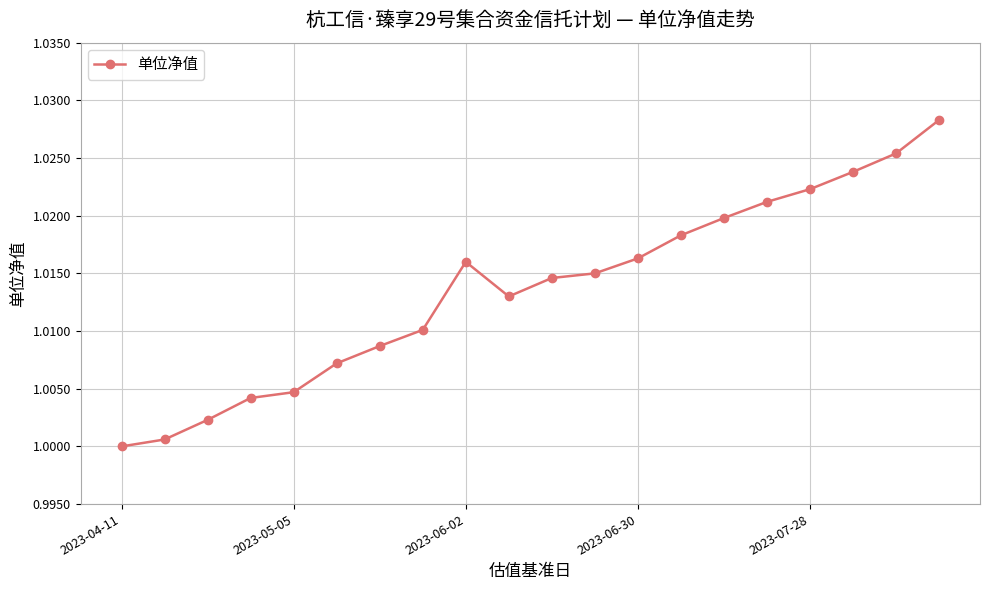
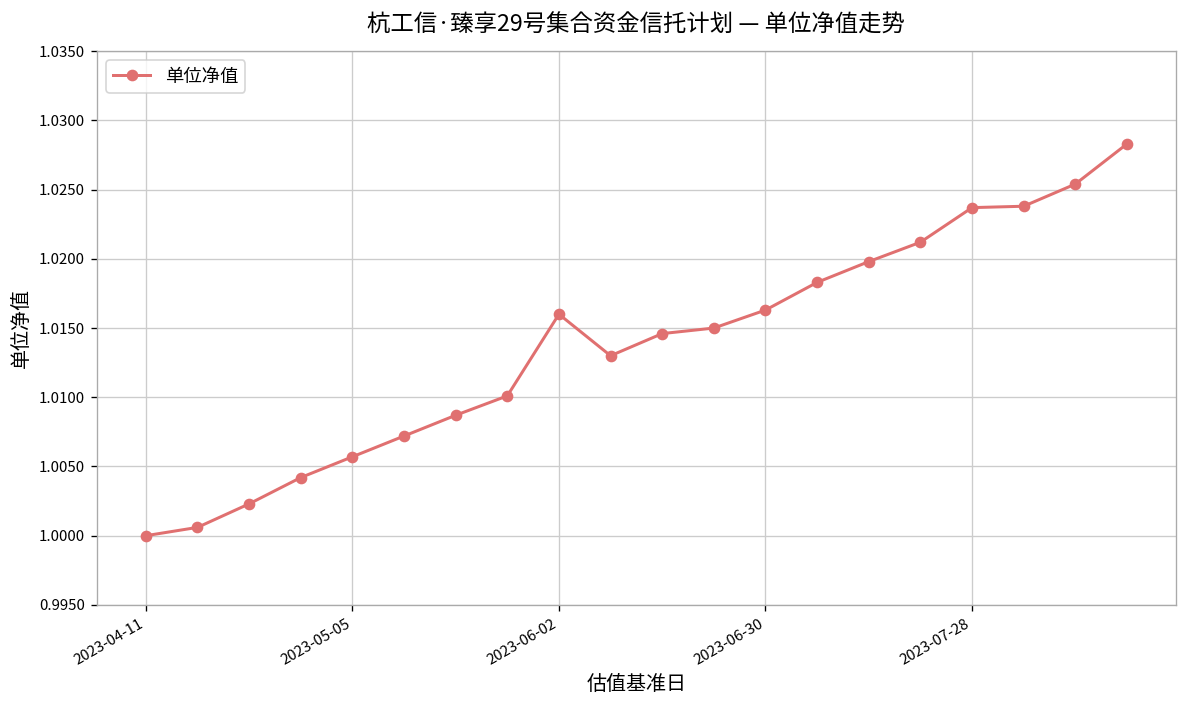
2023-05-05: 1.0047 -> 1.0057
2023-07-28: 1.0223 -> 1.0237
